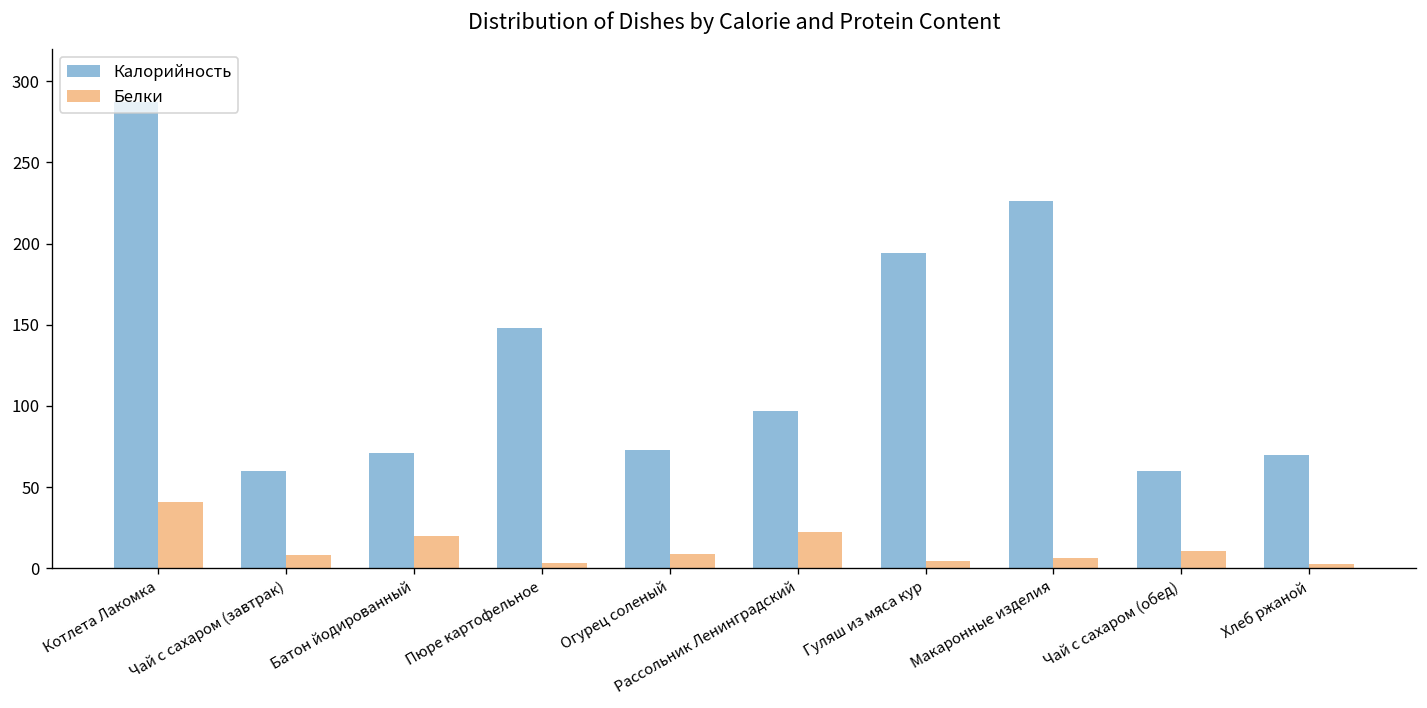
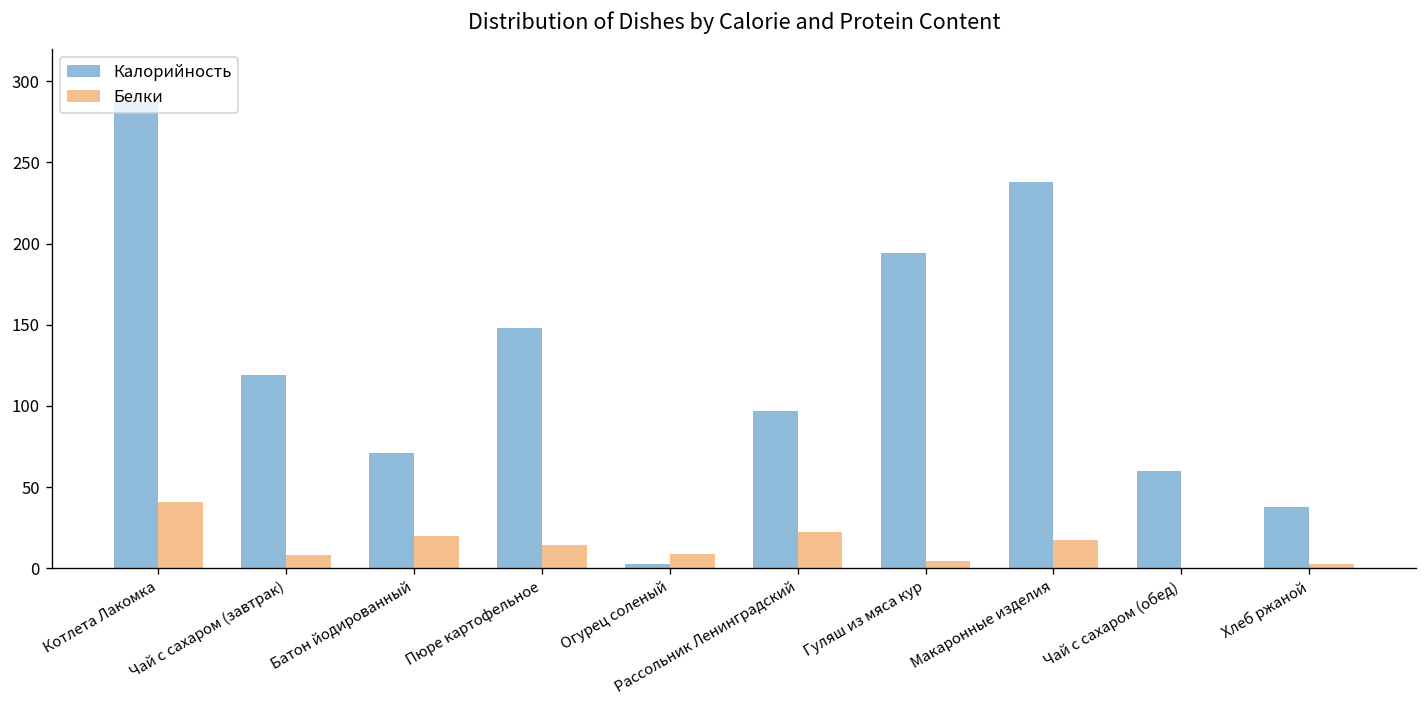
Калорийность, Чай с сахаром (завтрак): 60 -> 119
Белки, Пюре картофельное: 3 -> 14
Калорийность, Огурец соленый: 73 -> 3
Калорийность, Макаронные изделия: 226 -> 238
Белки, Макаронные изделия: 6 -> 18
Белки, Чай с сахаром (обед): 11 -> 0
Калорийность, Хлеб ржаной: 70 -> 38
